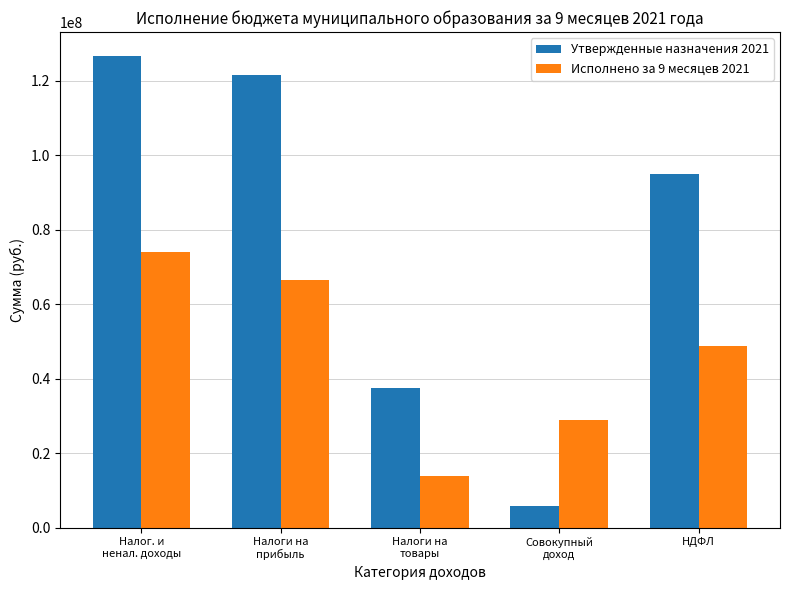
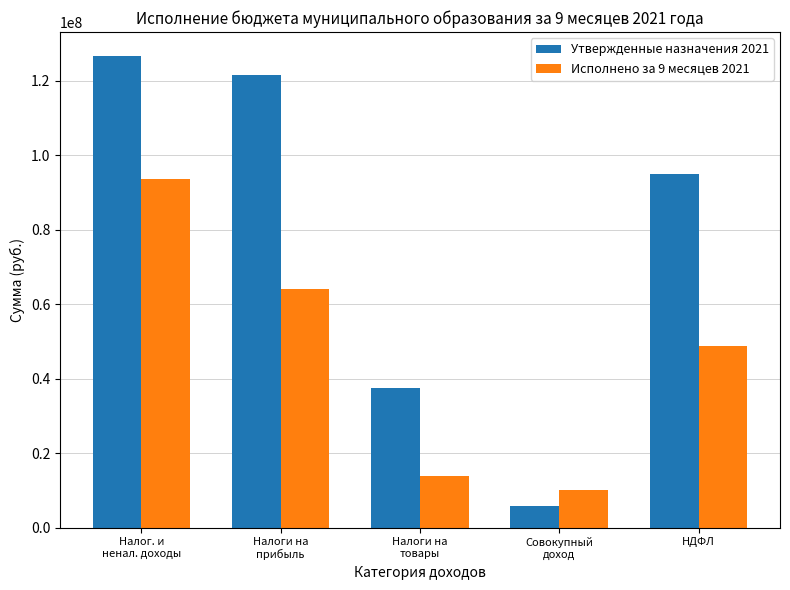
Исполнено за 9 месяцев 2021, Налог. и ненал. доходы: 74000000 -> 94000000
Исполнено за 9 месяцев 2021, Налоги на прибыль: 66000000 -> 64000000
Исполнено за 9 месяцев 2021, Совокупный доход: 29000000 -> 10000000
